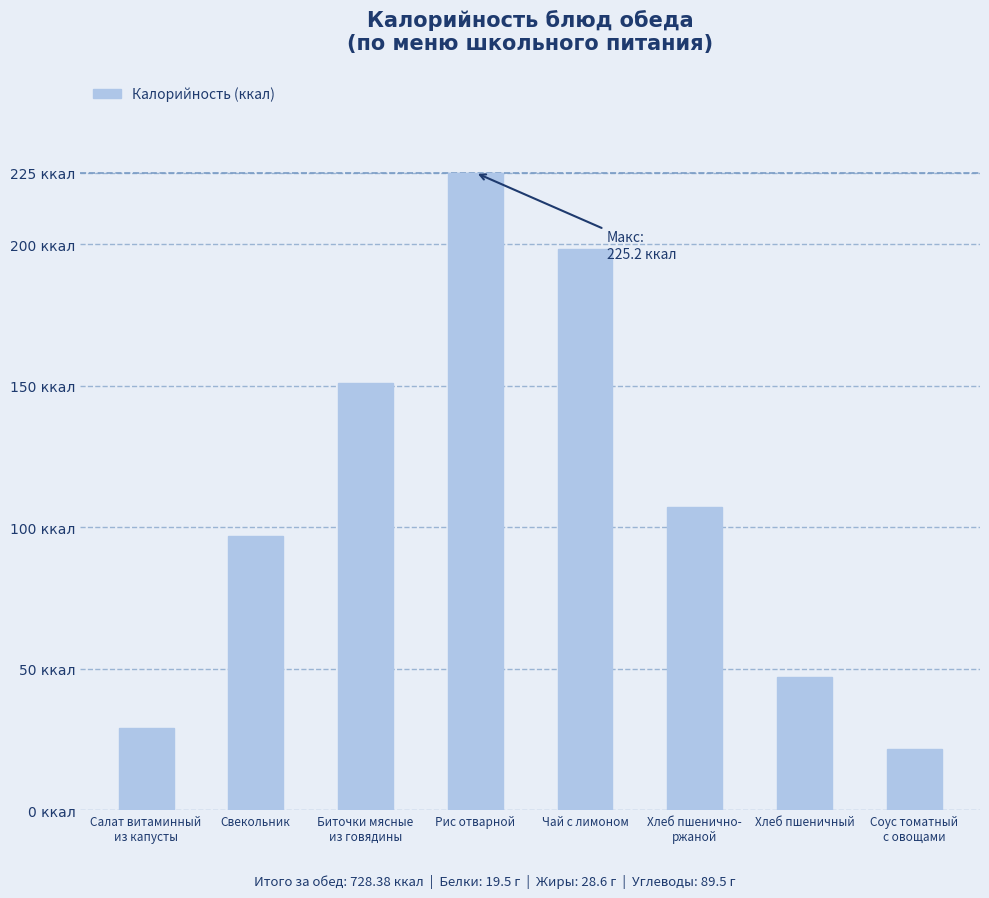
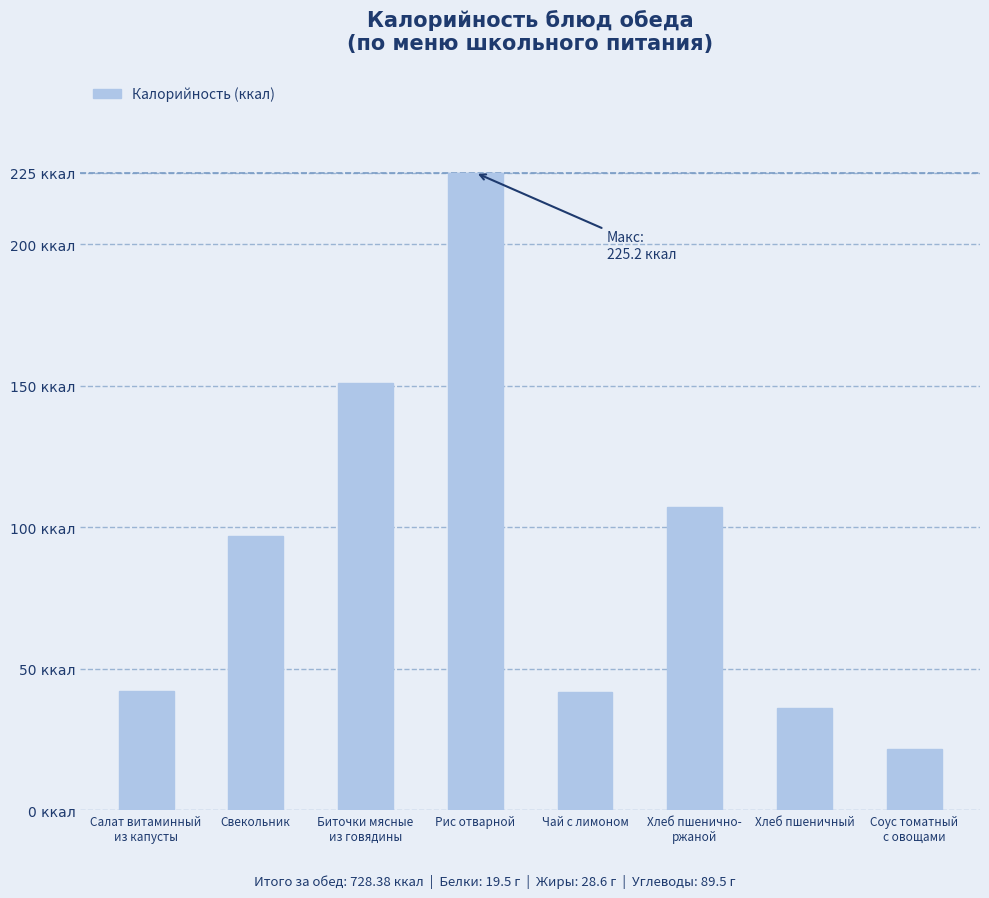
Салат витаминный из капусты: 29 ккал -> 42 ккал
Чай с лимоном: 198 ккал -> 42 ккал
Хлеб пшеничный: 47 ккал -> 36 ккал
